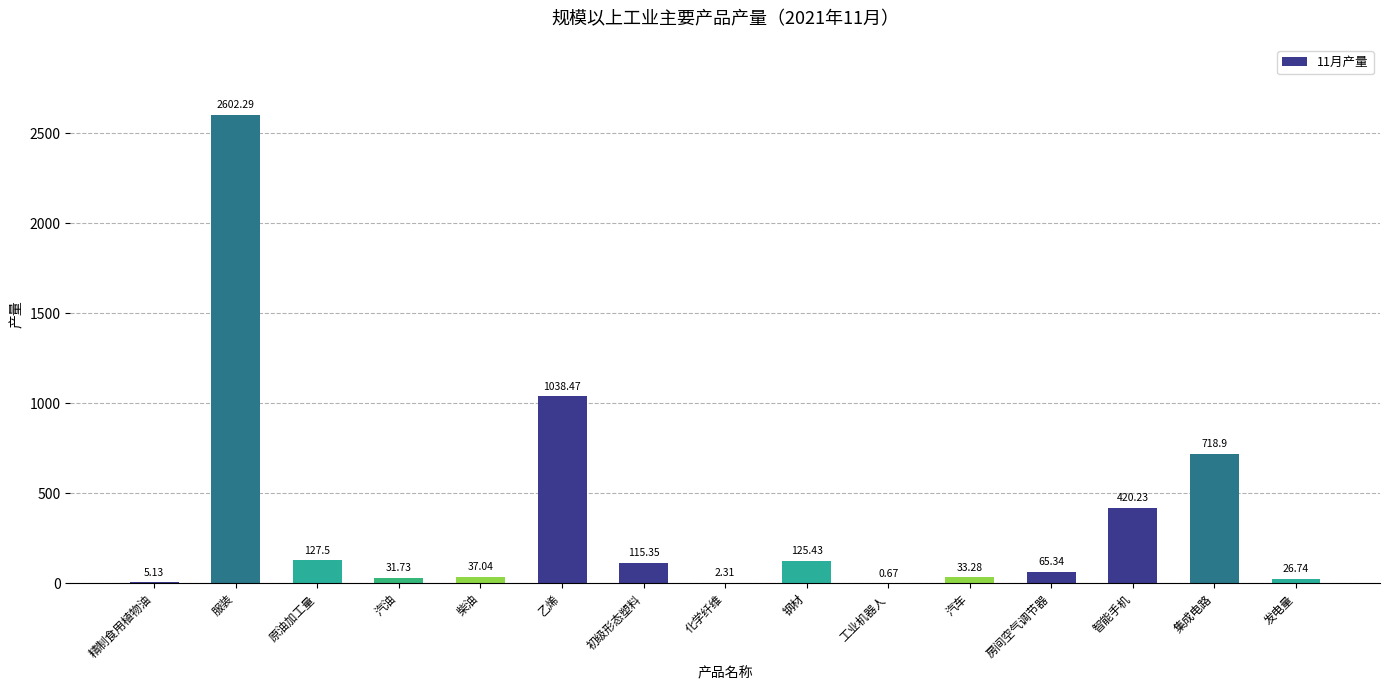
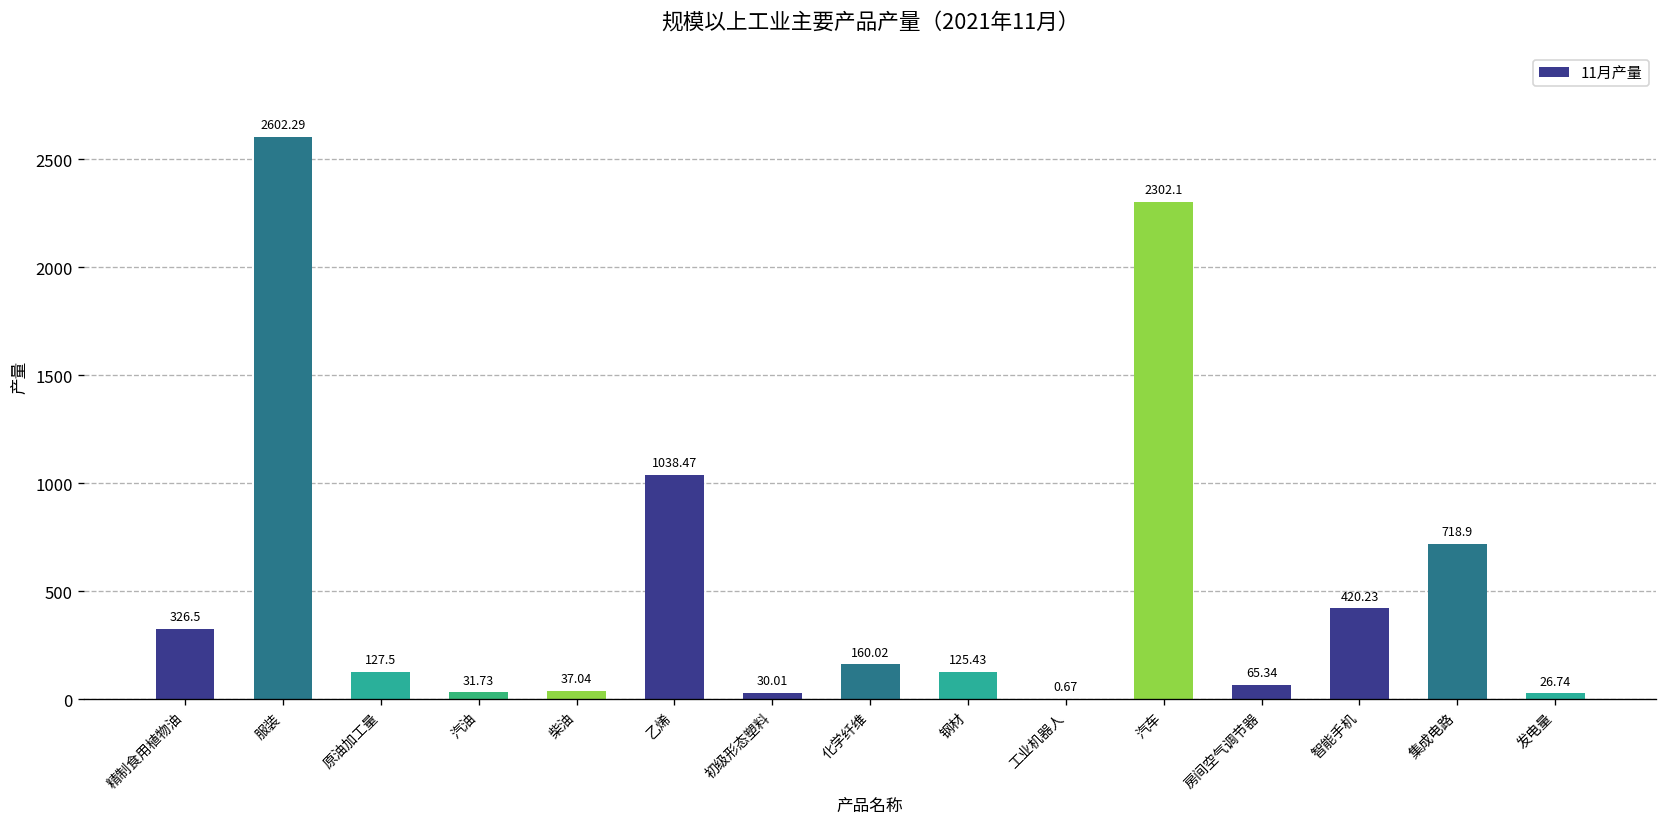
精制食用植物油: 5.13 -> 326.5
初级形态塑料: 115.35 -> 30.01
化学纤维: 2.31 -> 160.02
汽车: 33.28 -> 2302.1
